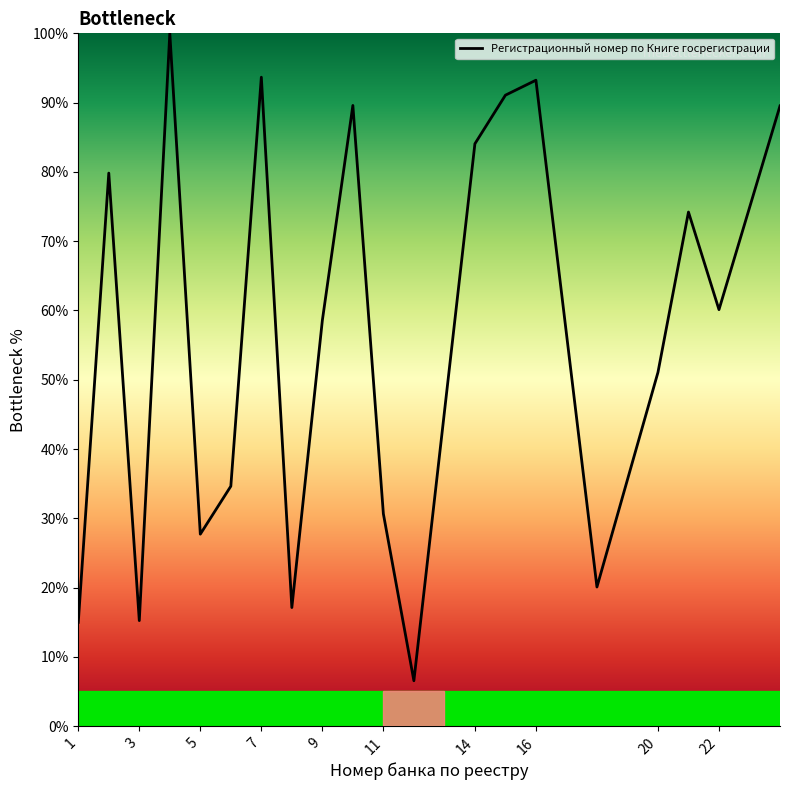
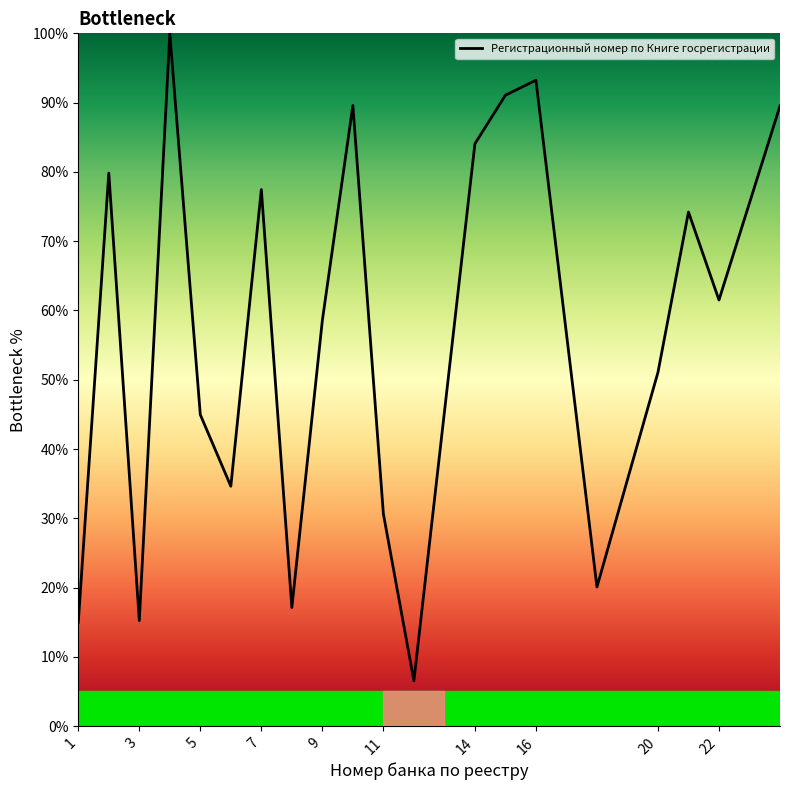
5: 28% -> 45%
7: 94% -> 77%
22: 60% -> 62%
